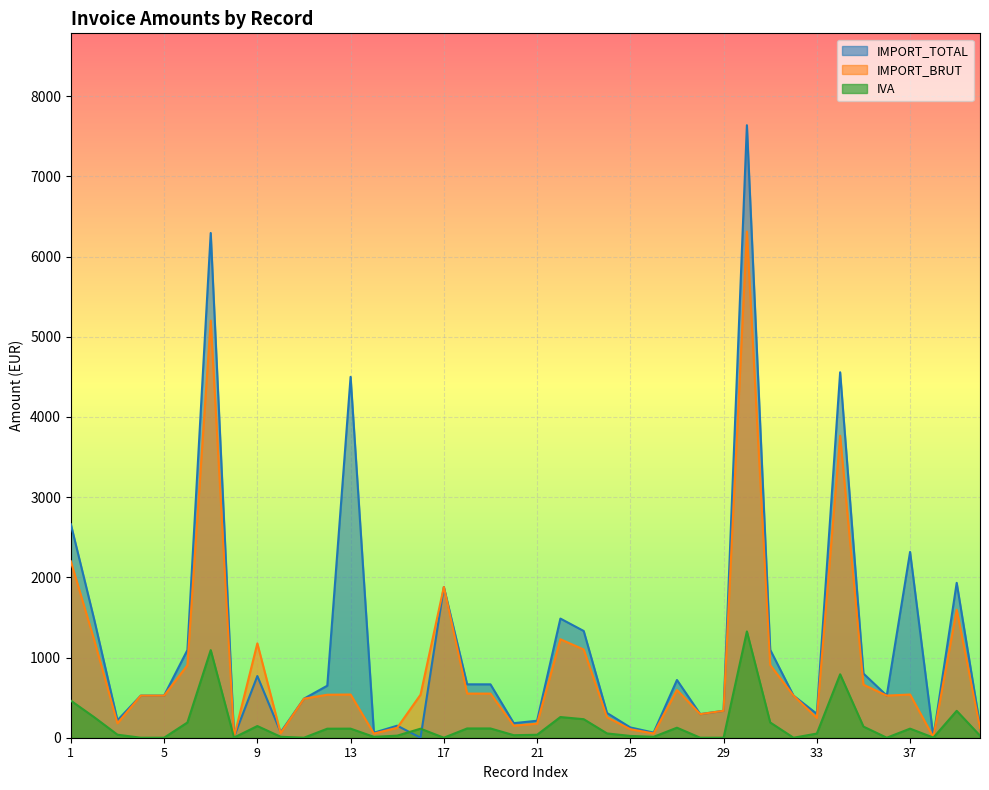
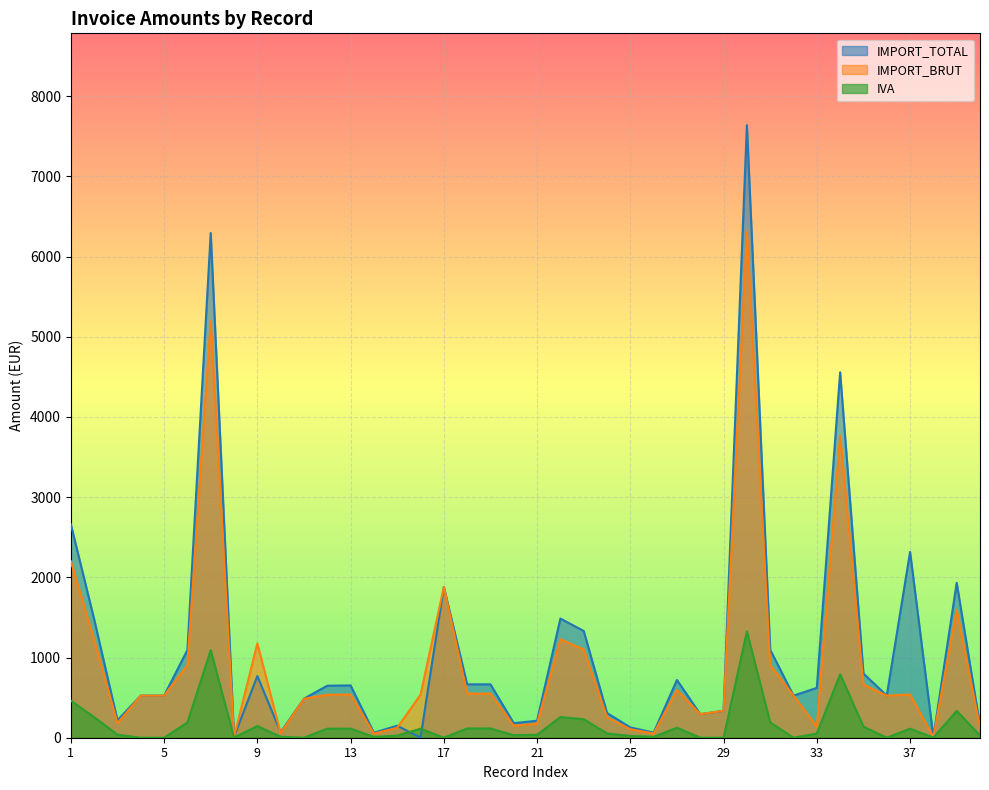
IMPORT_TOTAL, 13: 4500 -> 700
IMPORT_TOTAL, 33: 300 -> 600
IMPORT_BRUT, 33: 200 -> 100
